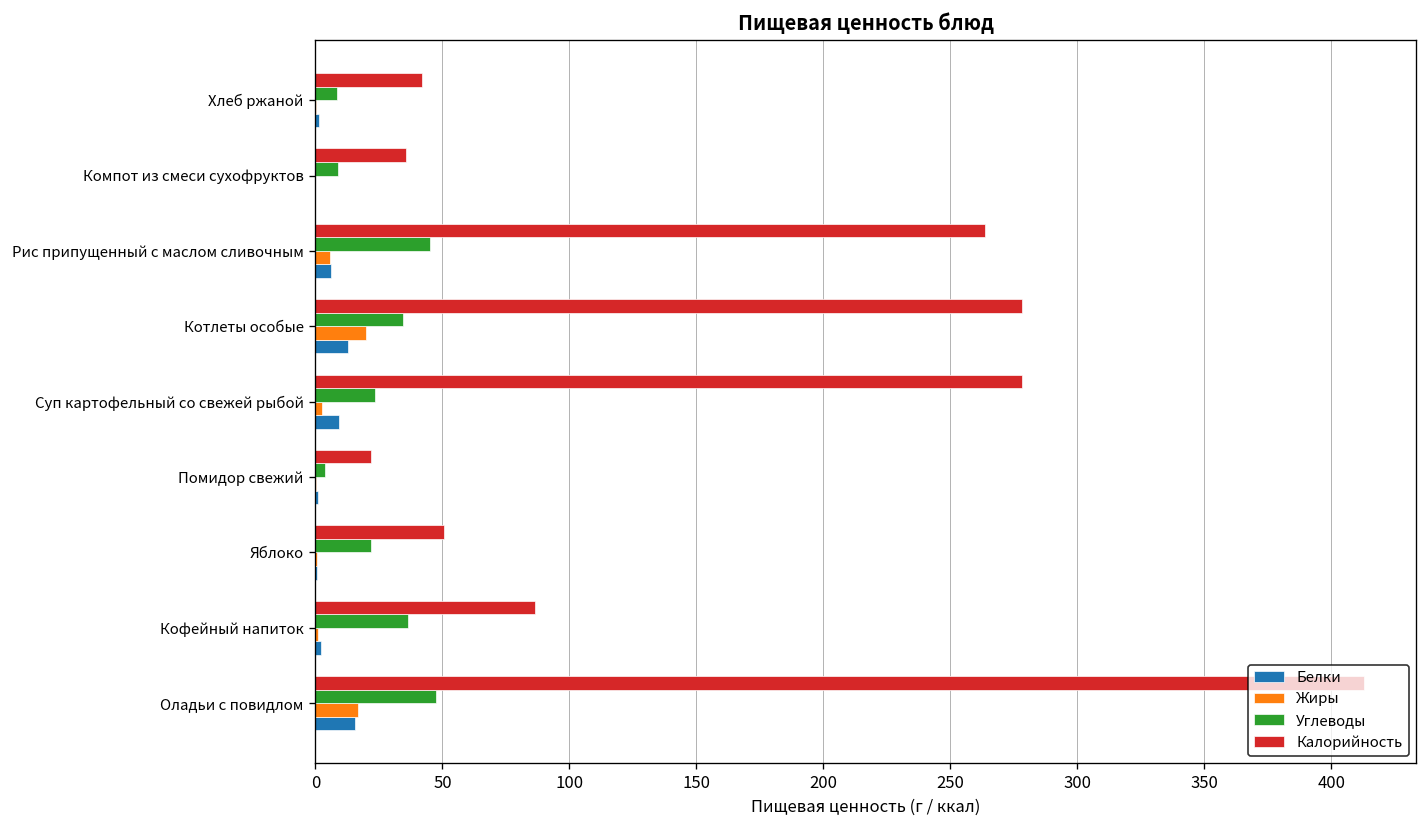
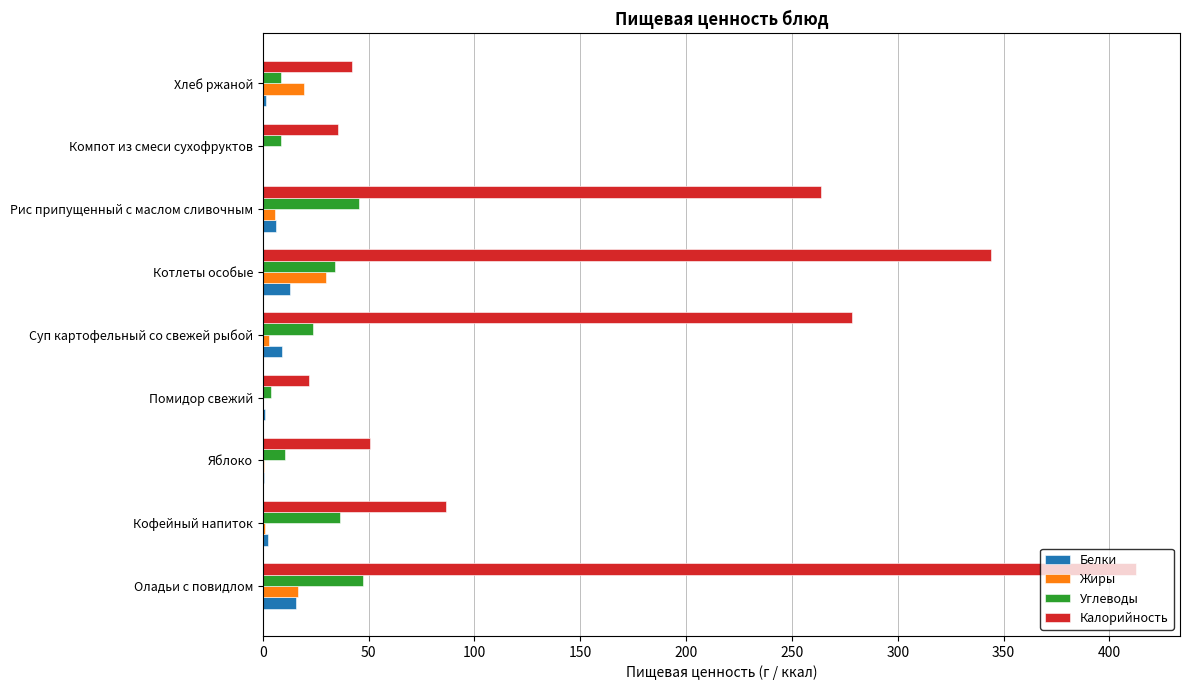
Жиры, Хлеб ржаной: 0 -> 19
Калорийность, Котлеты особые: 278 -> 344
Жиры, Котлеты особые: 20 -> 30
Углеводы, Яблоко: 22 -> 10
